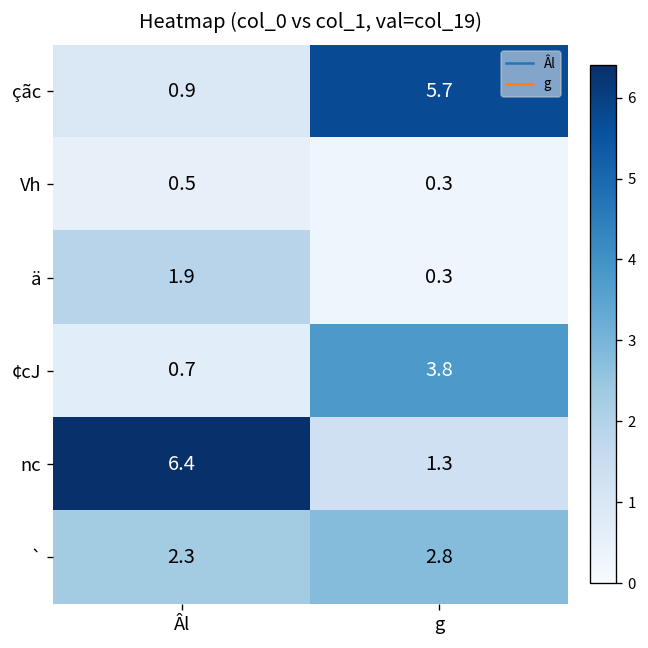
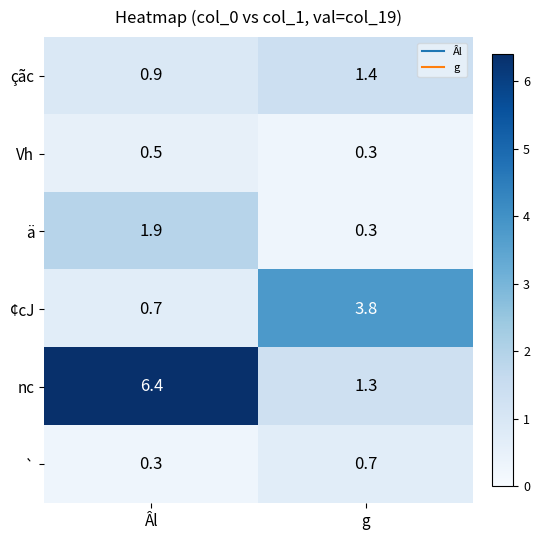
çãc, g: 5.7 -> 1.4
`, Âl: 2.3 -> 0.3
`, g: 2.8 -> 0.7
